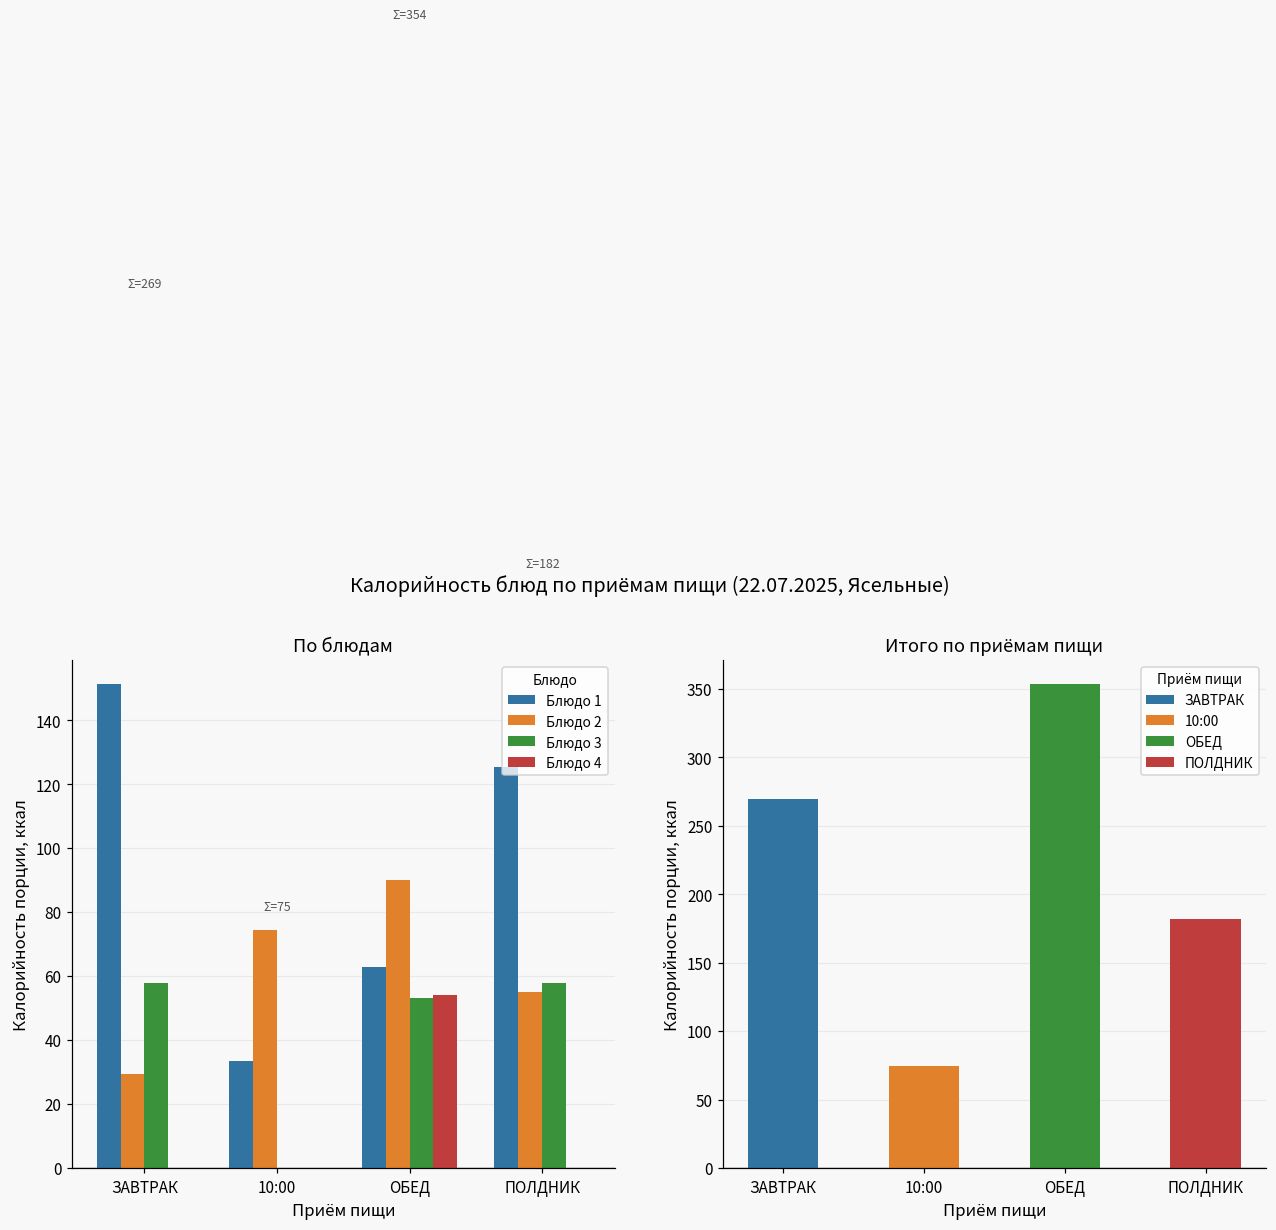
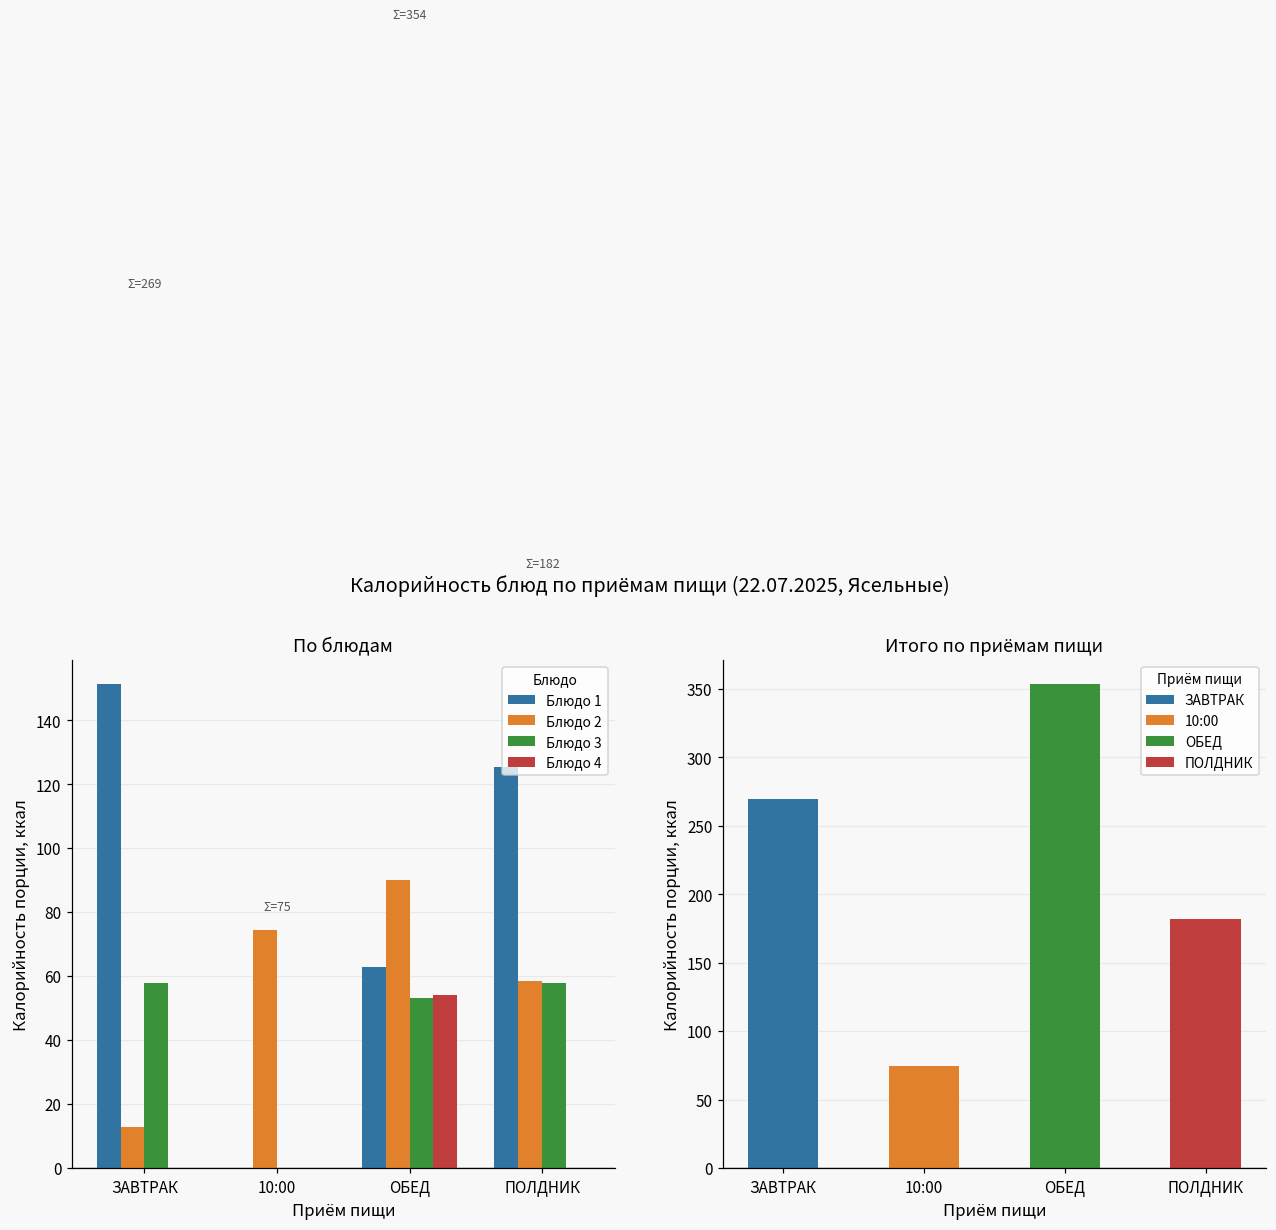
По блюдам, Блюдо 2, ЗАВТРАК: 29 -> 13
По блюдам, Блюдо 1, 10:00: 33 -> 0
По блюдам, Блюдо 2, ПОЛДНИК: 55 -> 58
